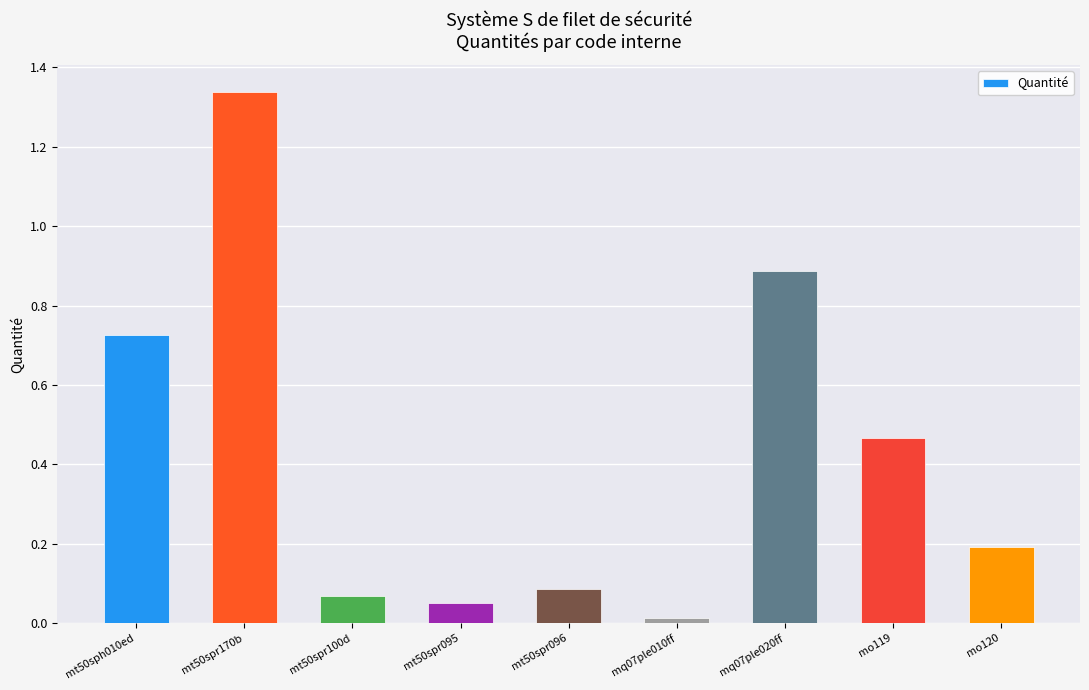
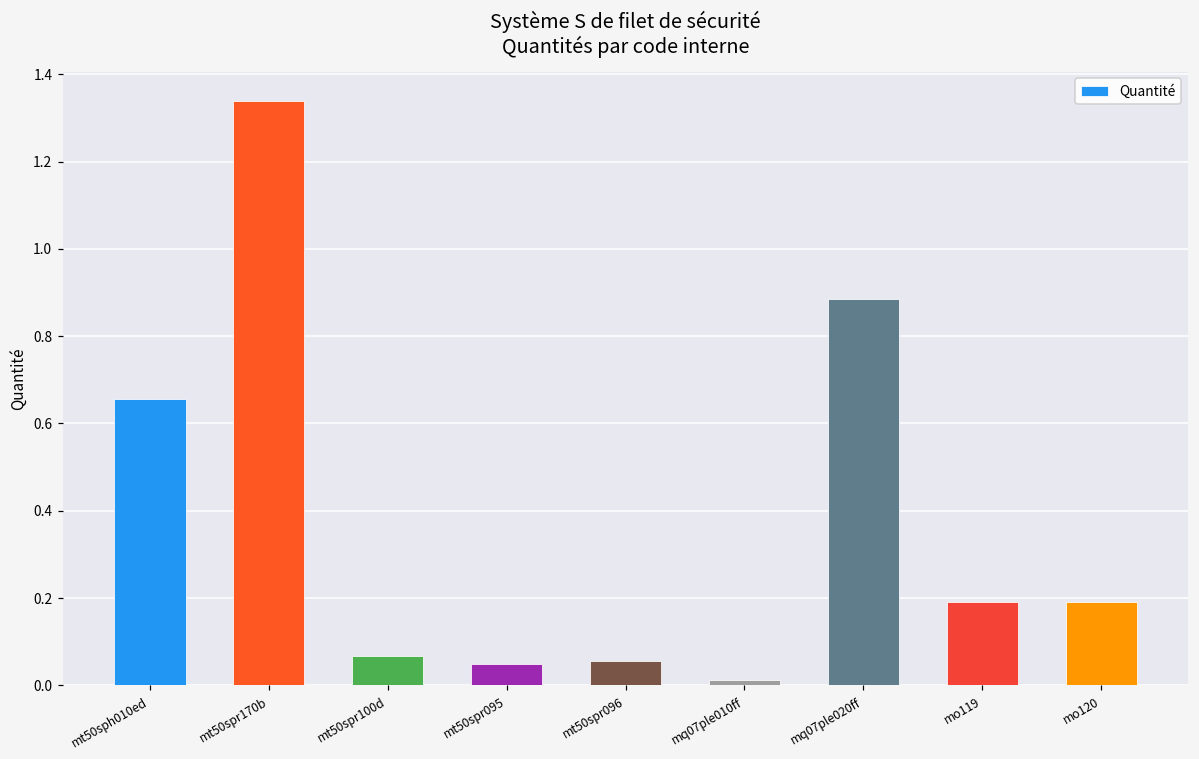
mt50sph010ed: 0.73 -> 0.66
mt50spr096: 0.09 -> 0.06
mo119: 0.47 -> 0.19
